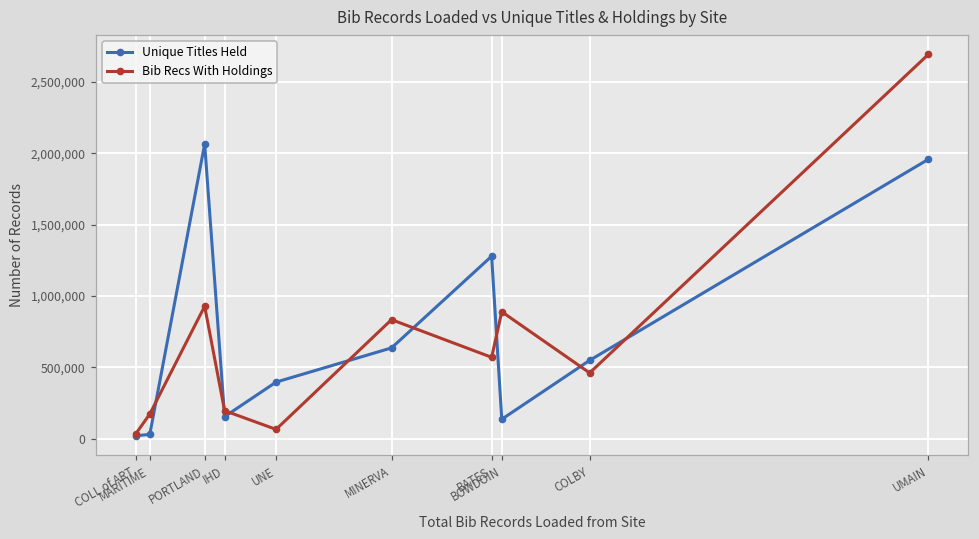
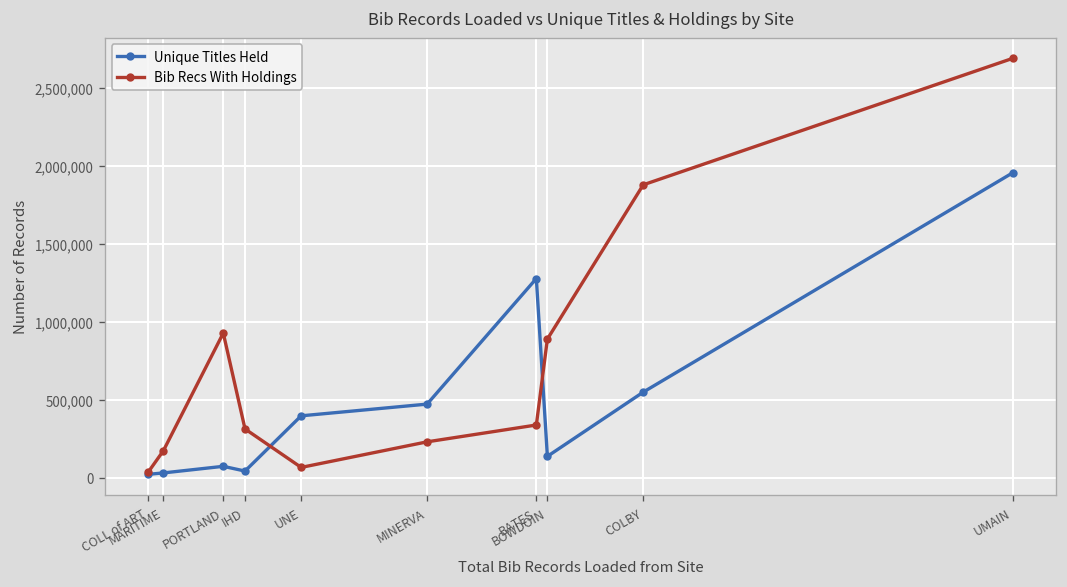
Unique Titles Held, PORTLAND: 2,060,000 -> 70,000
Unique Titles Held, IHD: 160,000 -> 40,000
Bib Recs With Holdings, IHD: 200,000 -> 310,000
Unique Titles Held, MINERVA: 640,000 -> 470,000
Bib Recs With Holdings, MINERVA: 830,000 -> 230,000
Bib Recs With Holdings, BATES: 570,000 -> 340,000
Bib Recs With Holdings, COLBY: 460,000 -> 1,880,000
